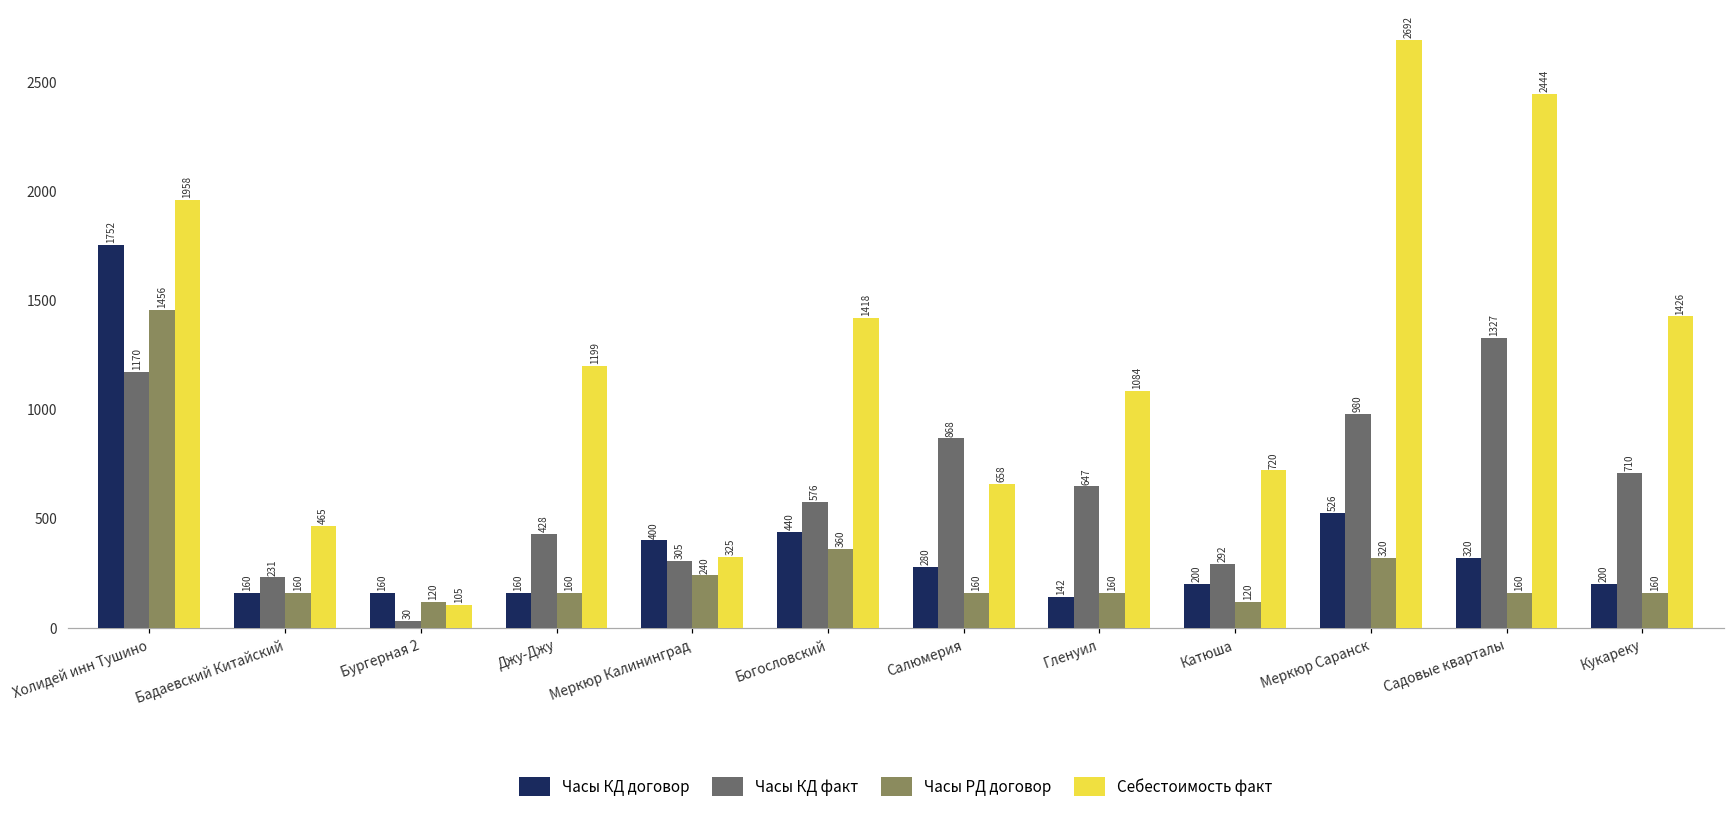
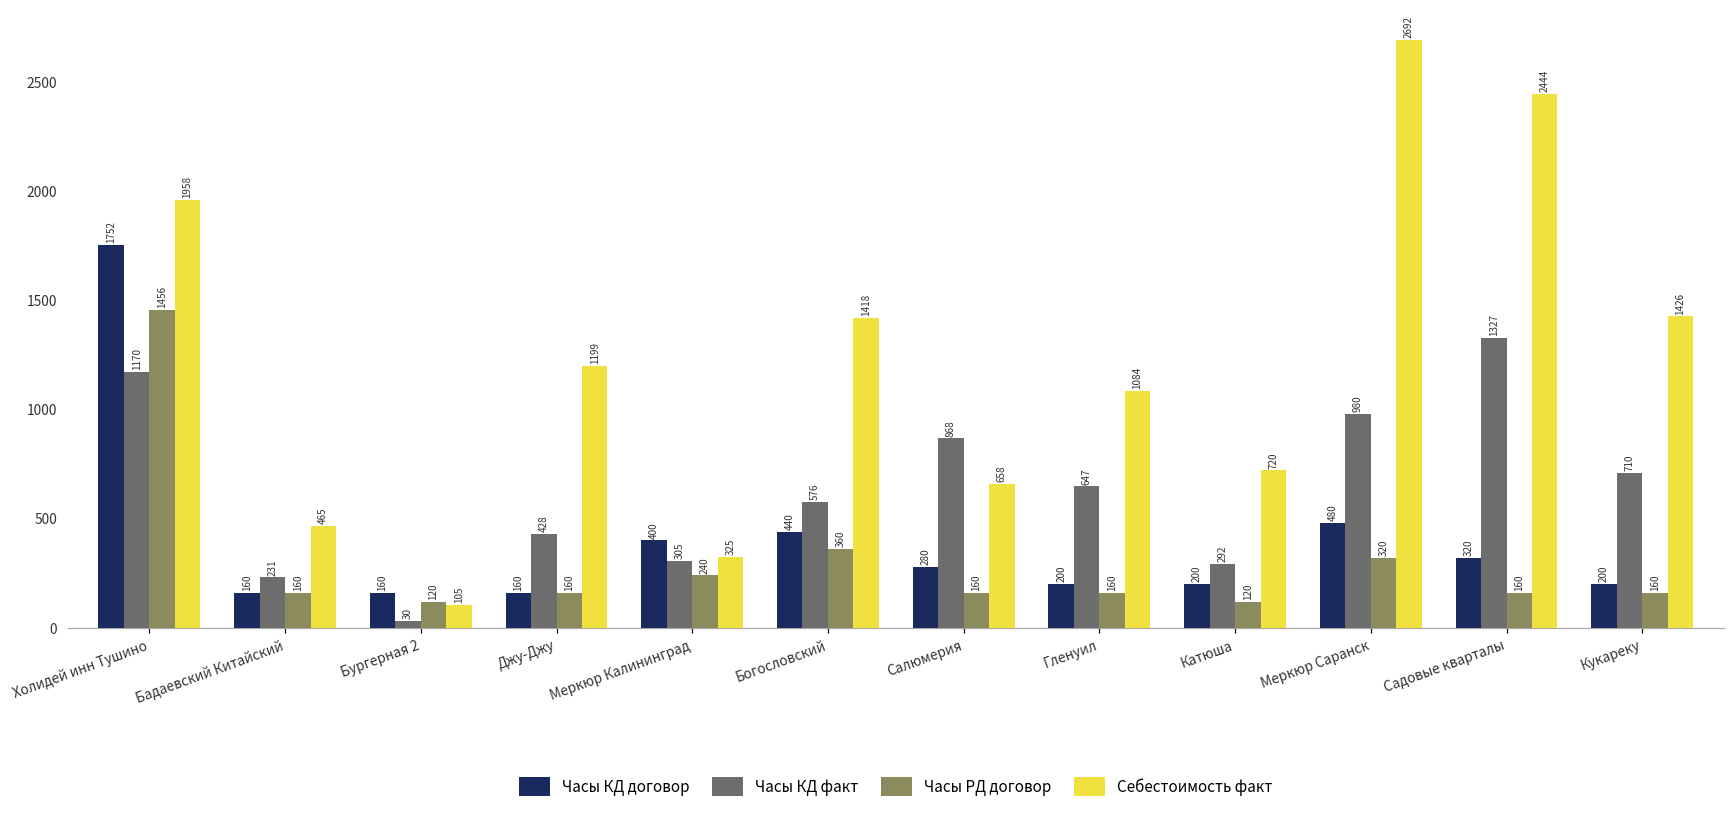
Часы КД договор, Гленуил: 142 -> 200
Часы КД договор, Меркюр Саранск: 526 -> 480
